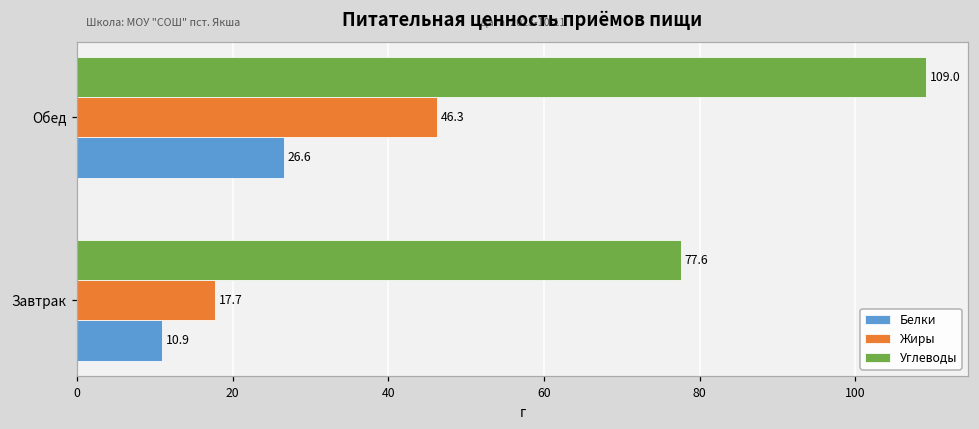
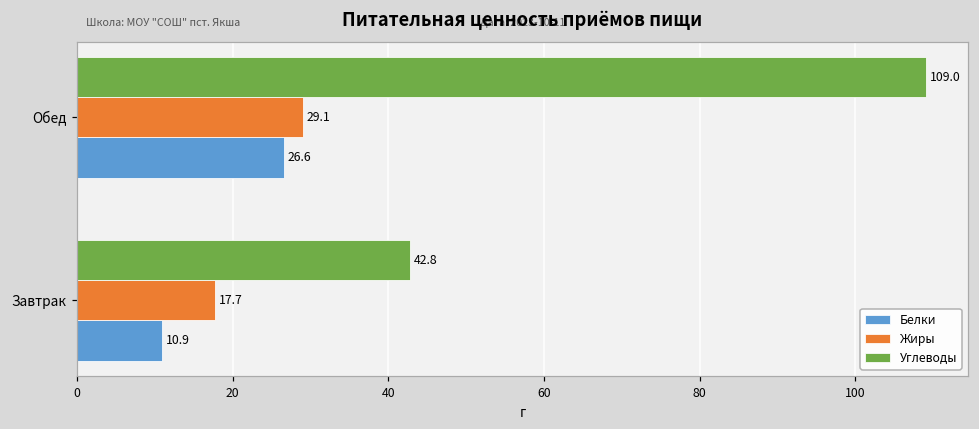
Жиры, Обед: 46.3 -> 29.1
Углеводы, Завтрак: 77.6 -> 42.8
